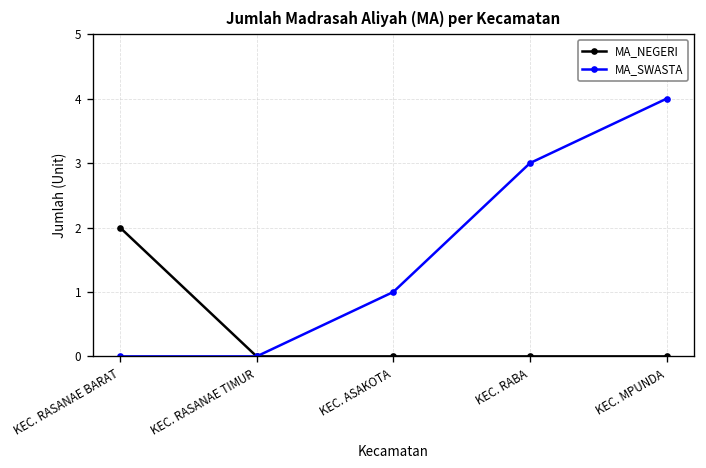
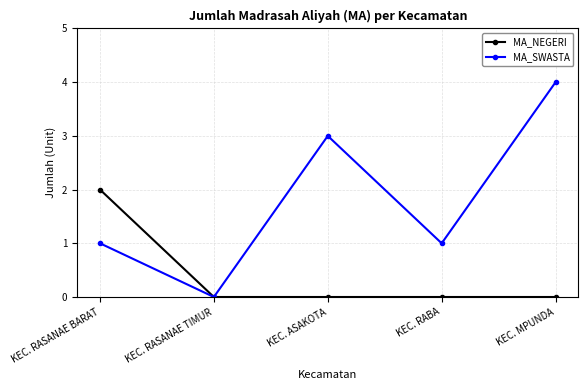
MA_SWASTA, KEC. RASANAE BARAT: 0 -> 1
MA_SWASTA, KEC. ASAKOTA: 1 -> 3
MA_SWASTA, KEC. RABA: 3 -> 1
